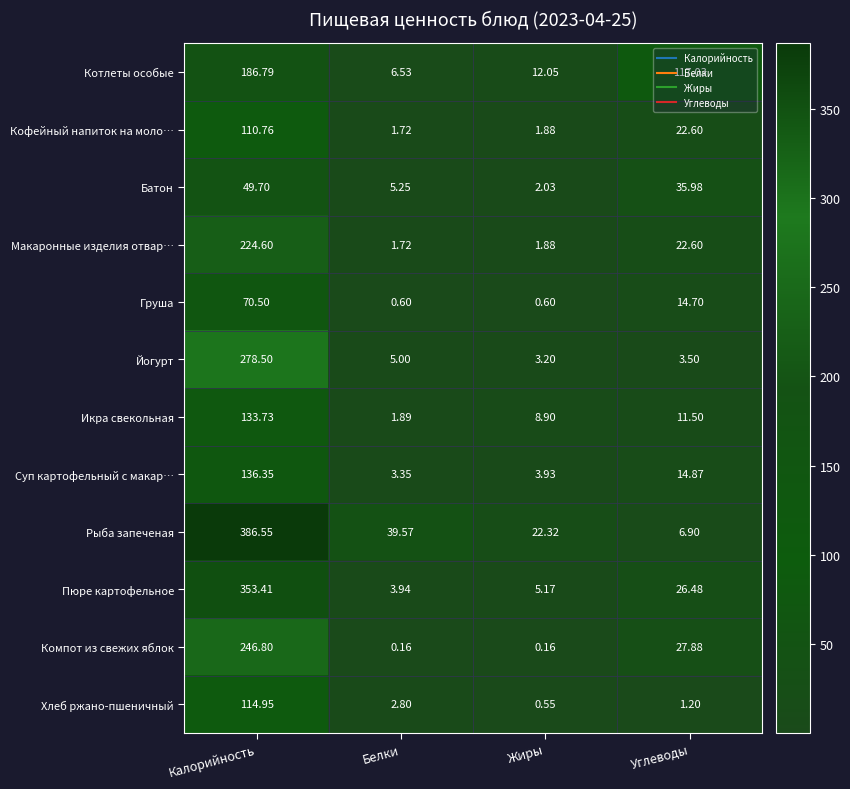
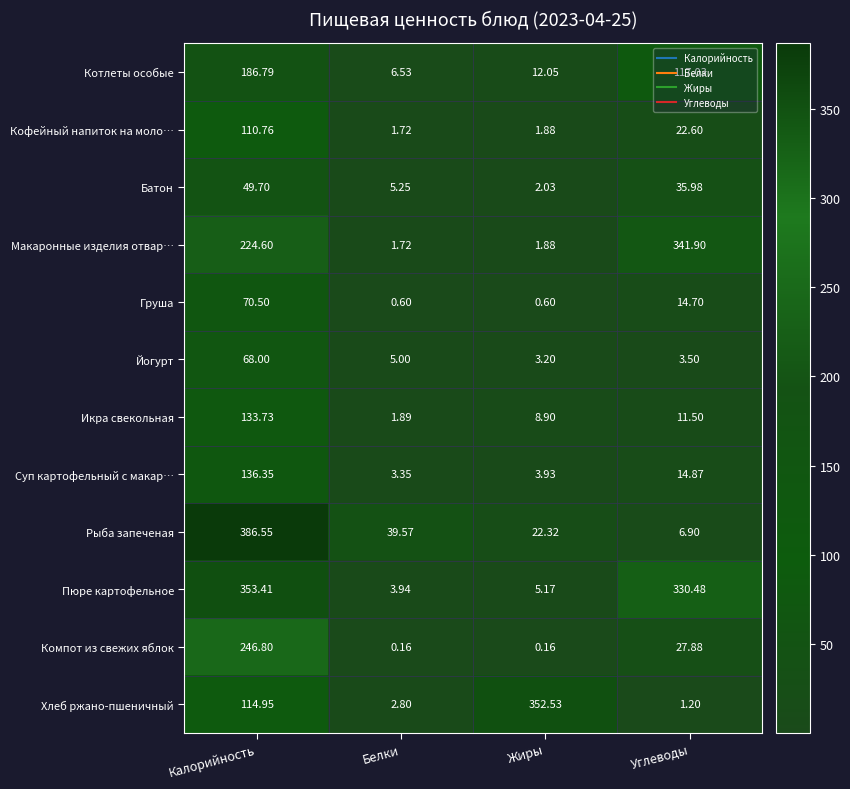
Макаронные изделия отвар…, Углеводы: 22.60 -> 341.90
Йогурт, Калорийность: 278.50 -> 68.00
Пюре картофельное, Углеводы: 26.48 -> 330.48
Хлеб ржано-пшеничный, Жиры: 0.55 -> 352.53
